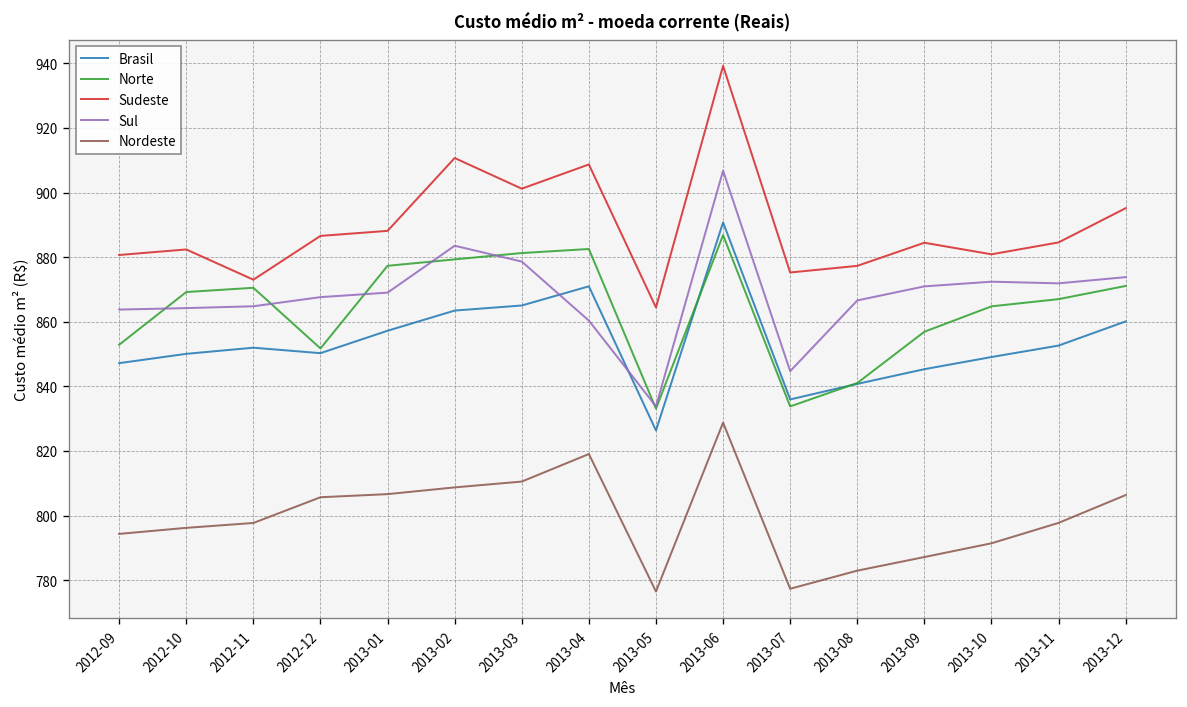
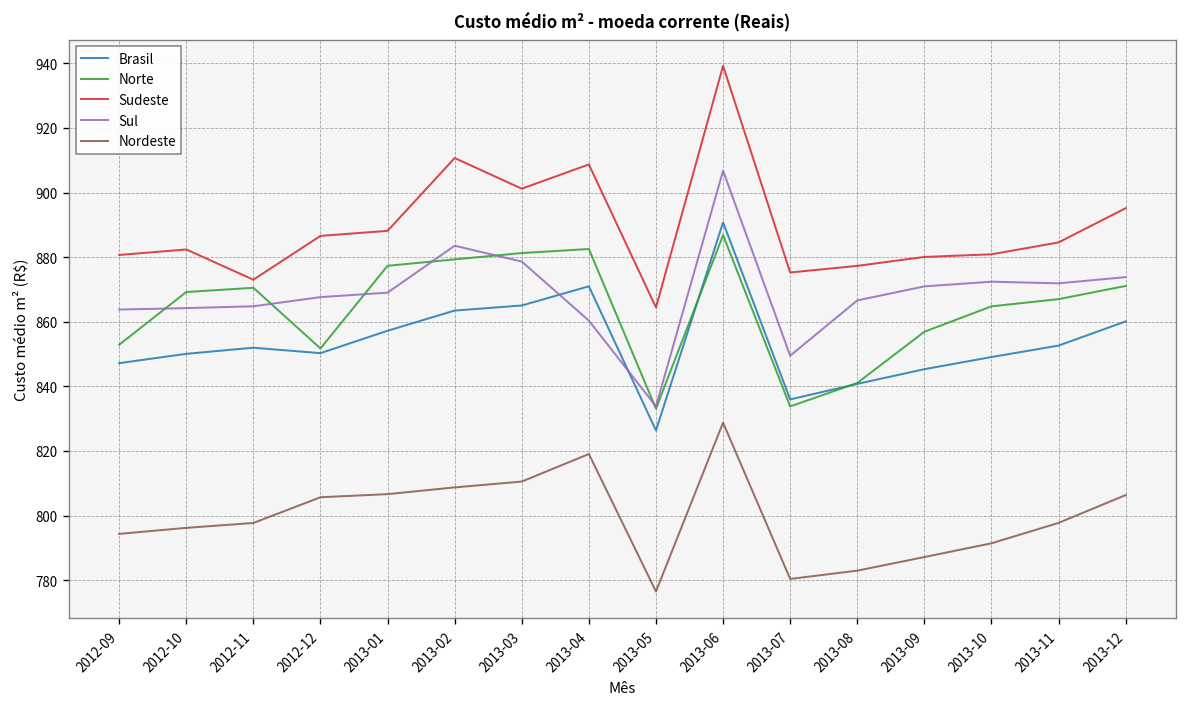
Sul, 2013-07: 845 -> 849
Nordeste, 2013-07: 777 -> 780
Sudeste, 2013-09: 884 -> 880
